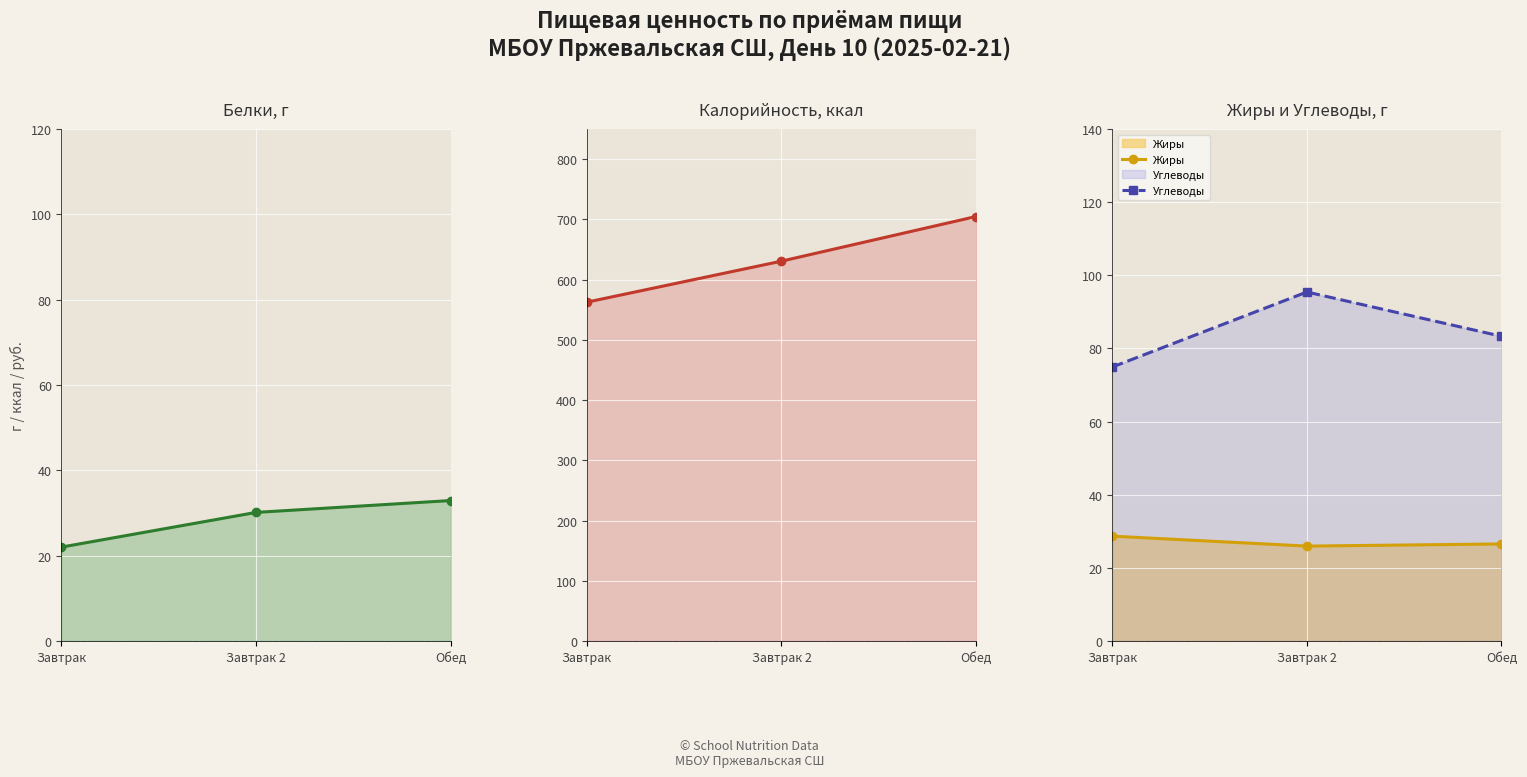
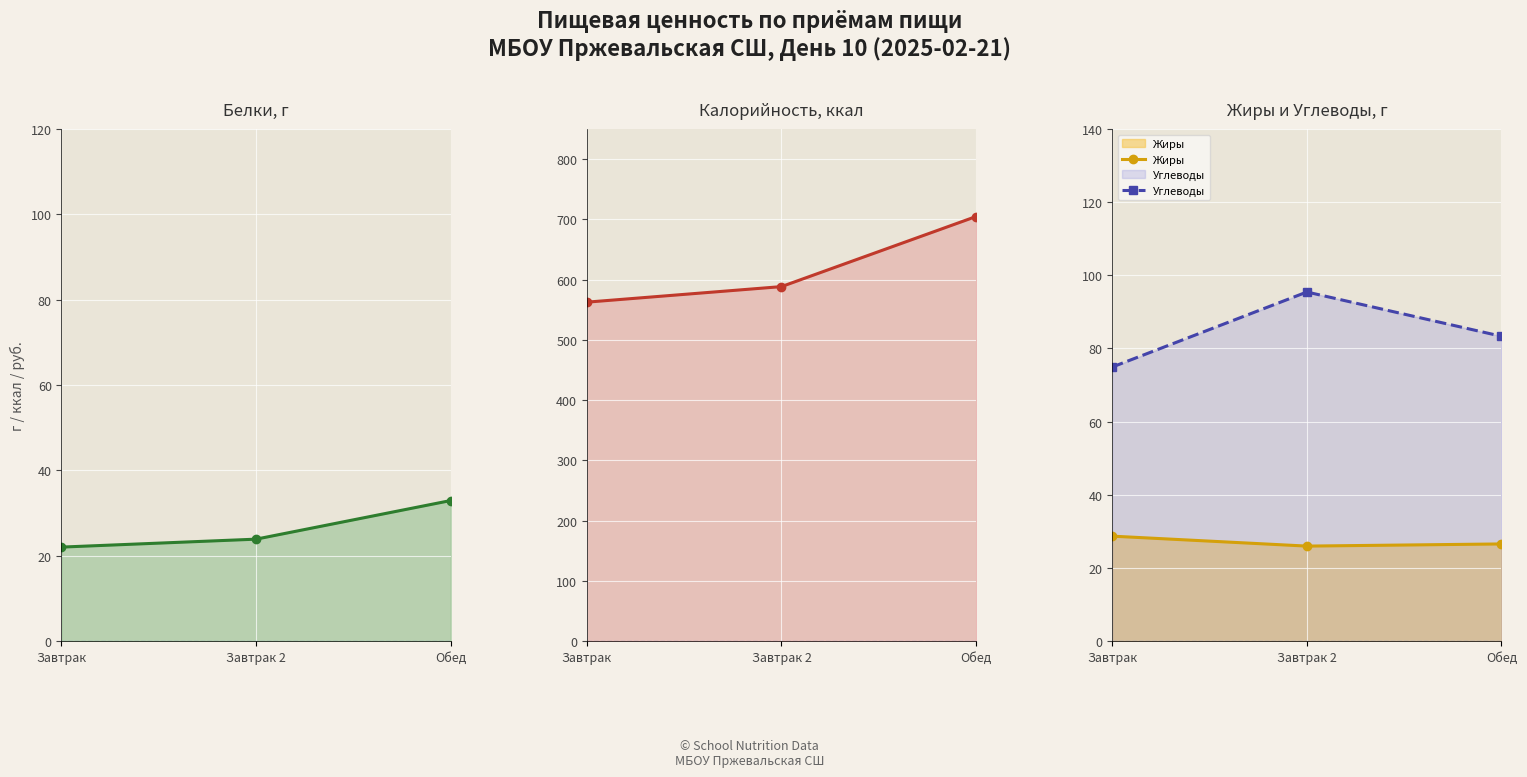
Белки, г, Завтрак 2: 30 -> 24
Калорийность, ккал, Завтрак 2: 630 -> 590
